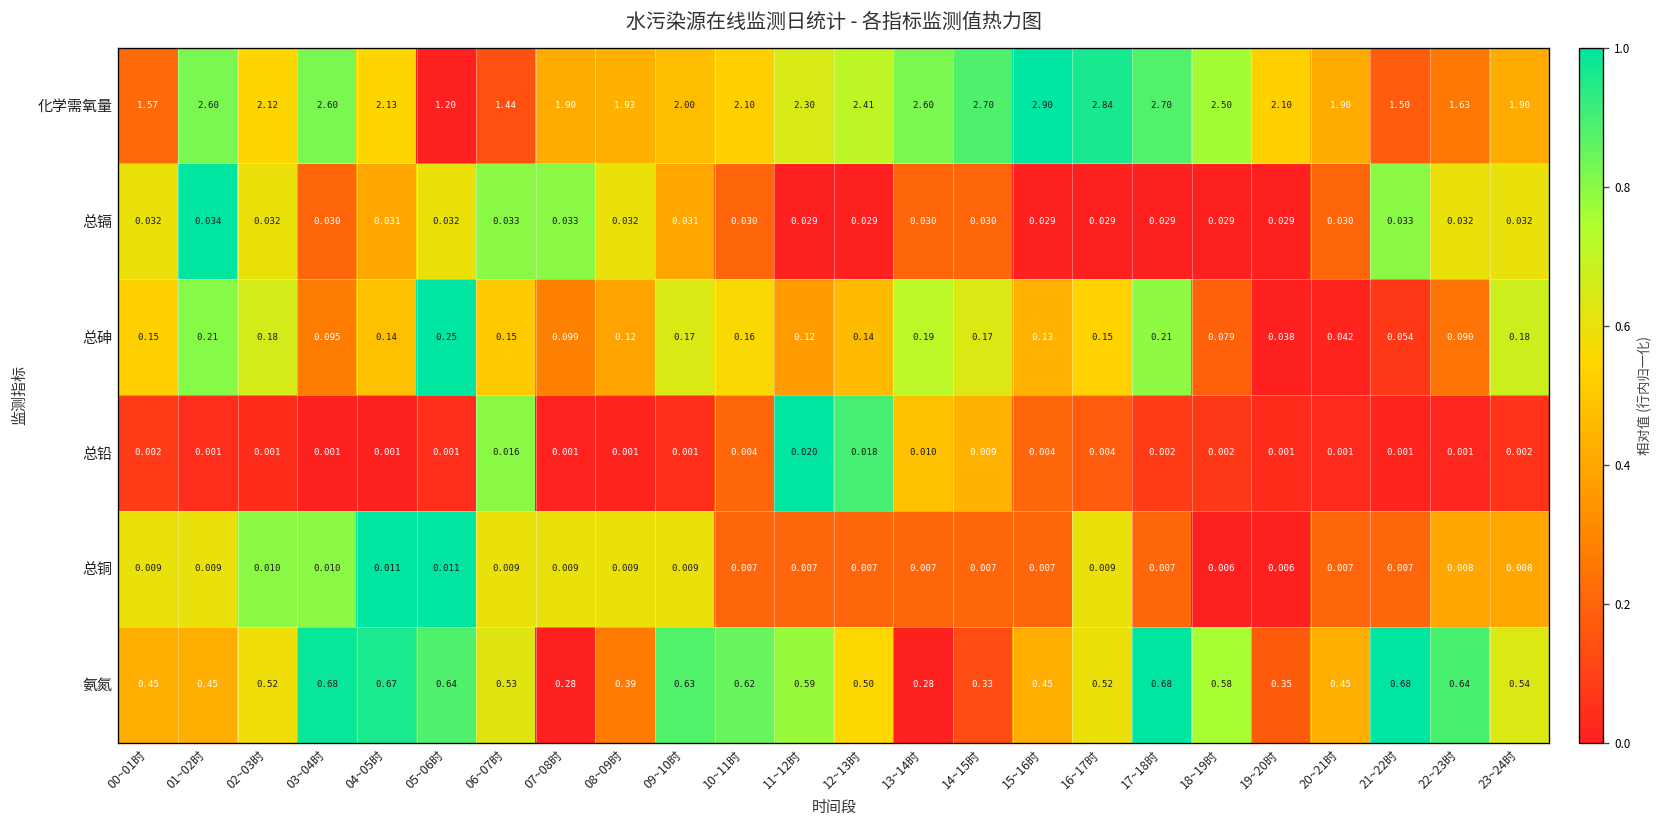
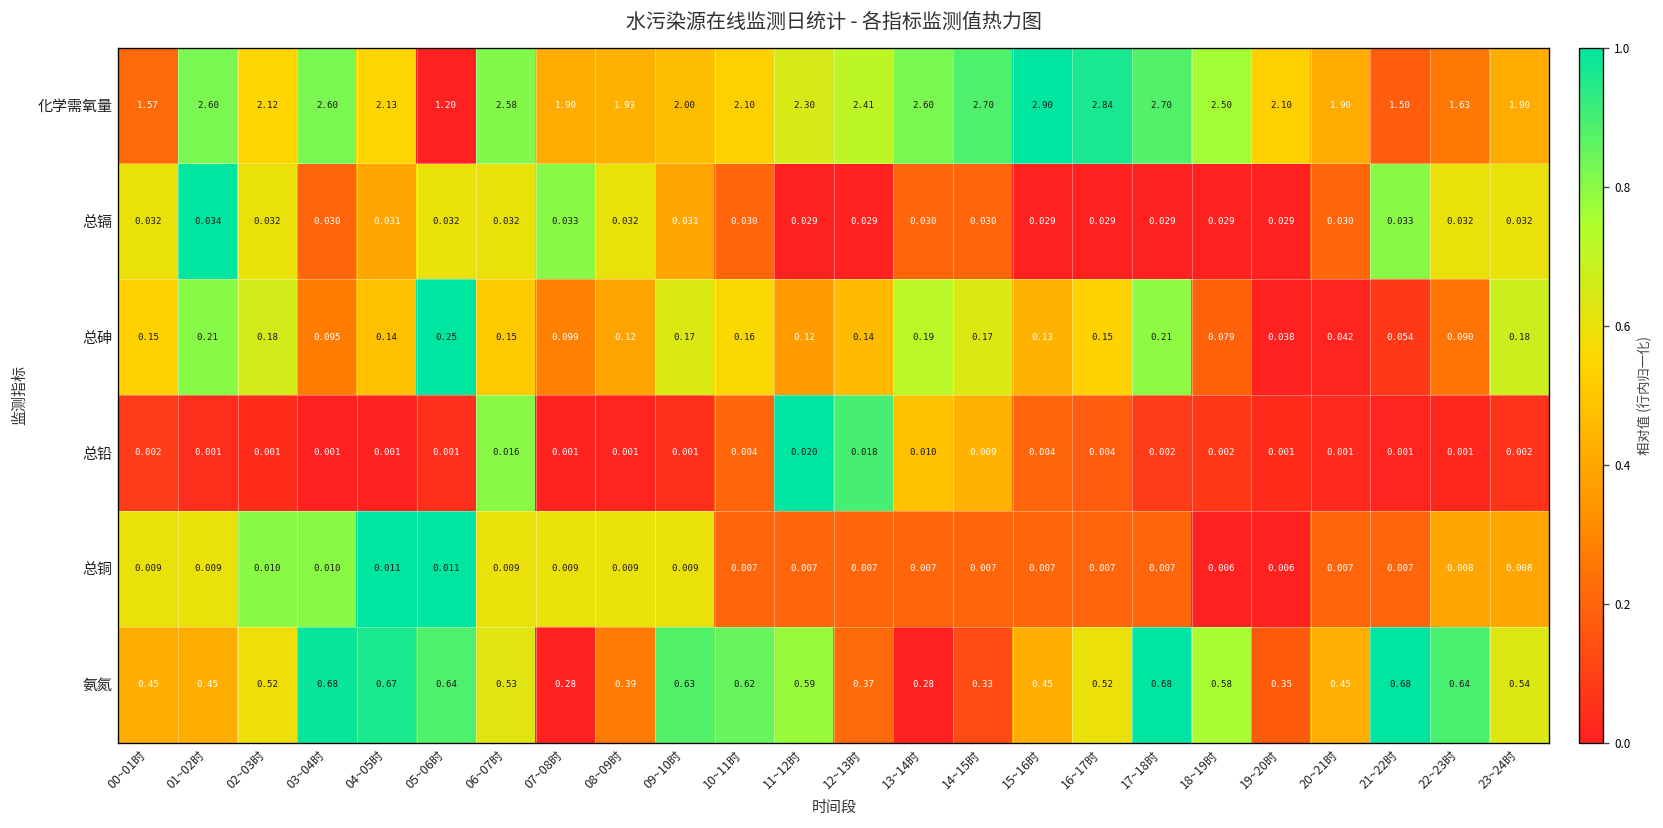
化学需氧量, 06~07时: 1.44 -> 2.58
总镉, 06~07时: 0.033 -> 0.032
总铜, 16~17时: 0.009 -> 0.007
氨氮, 12~13时: 0.50 -> 0.37
